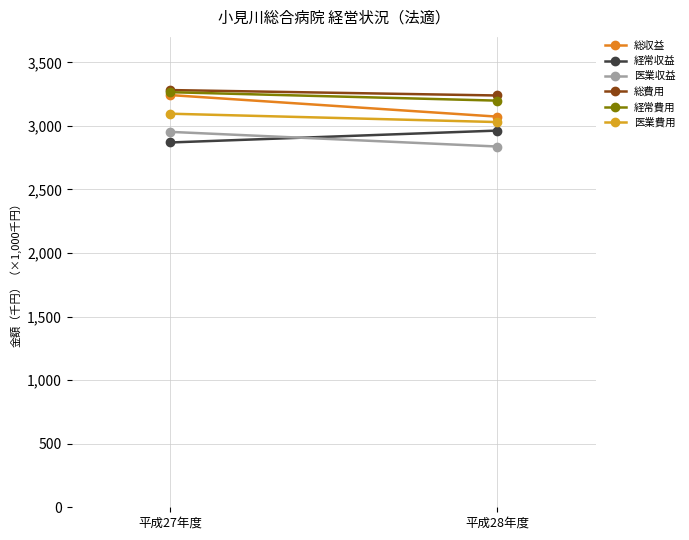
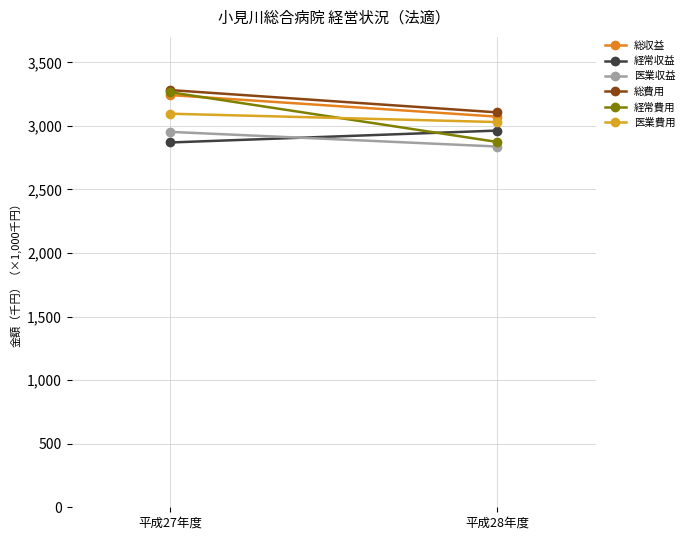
総費用, 平成28年度: 3,240 -> 3,110
経常費用, 平成28年度: 3,200 -> 2,870
